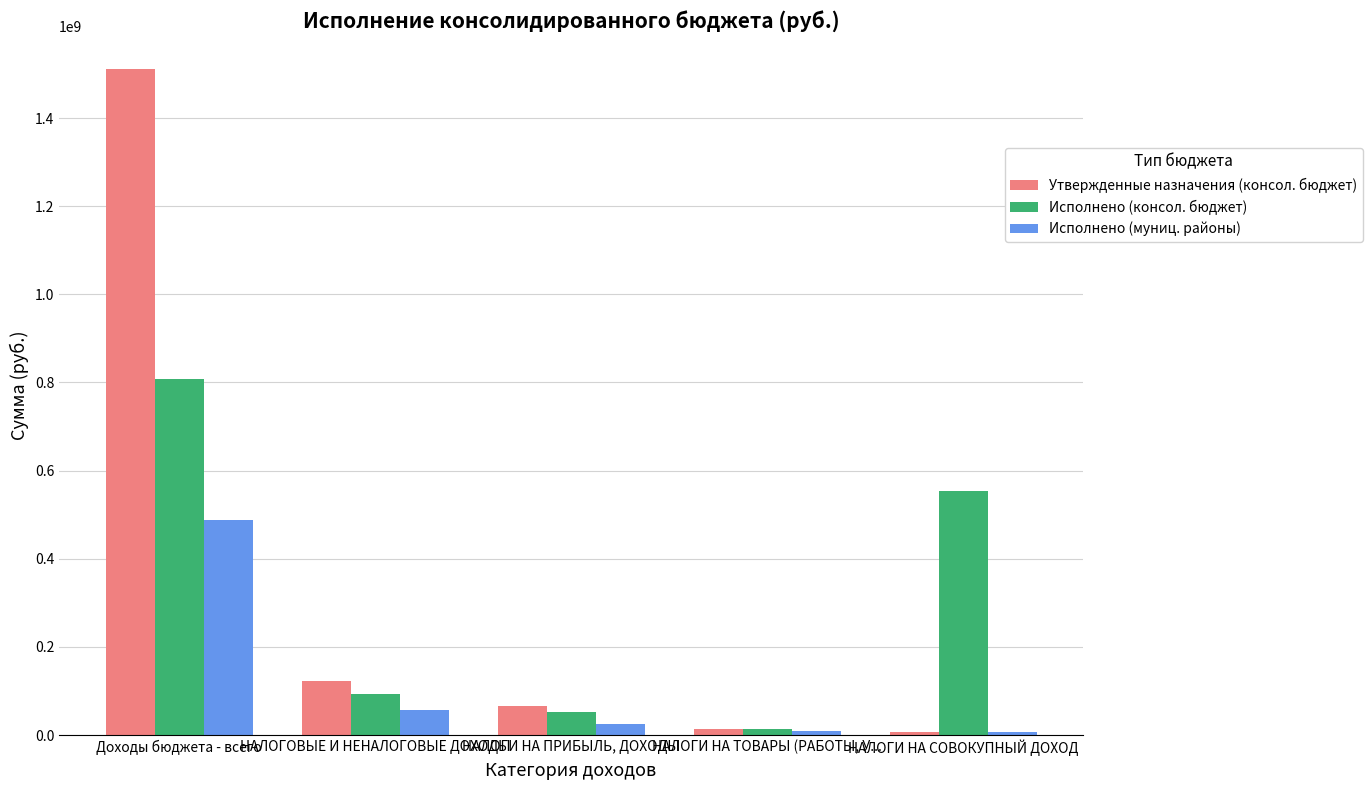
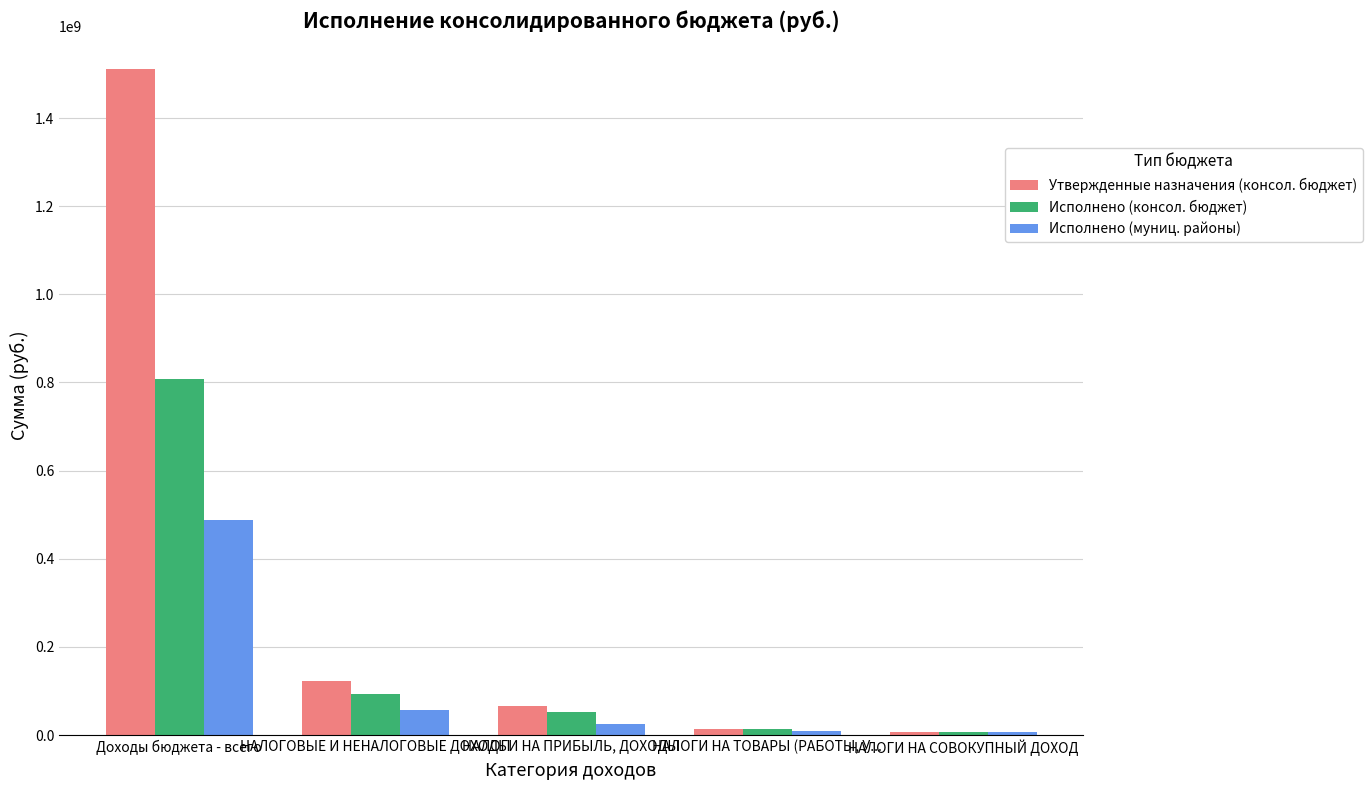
Исполнено (консол. бюджет), НАЛОГИ НА СОВОКУПНЫЙ ДОХОД: 550000000 -> 10000000
